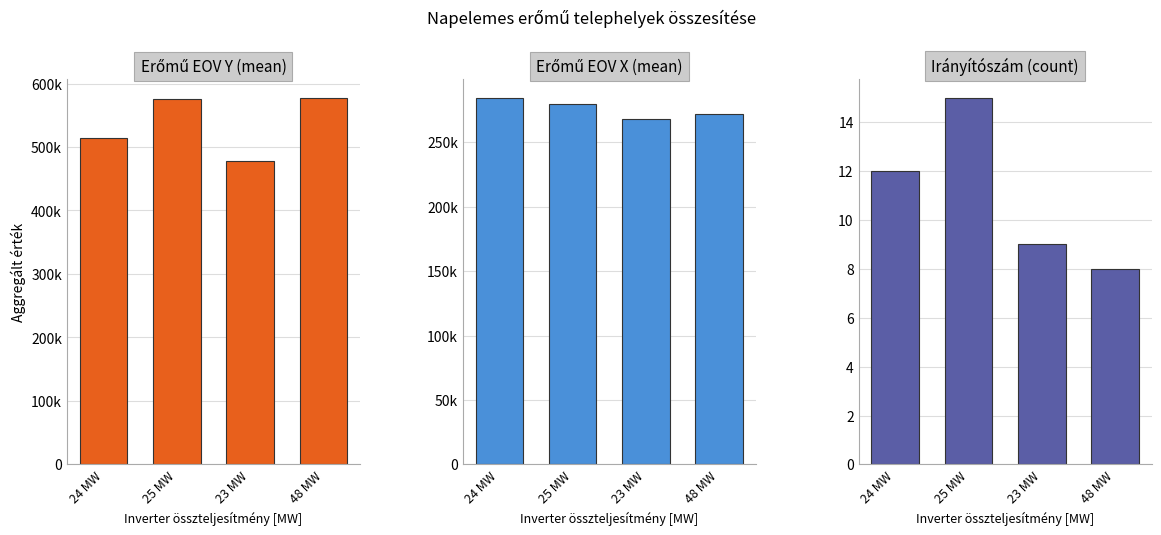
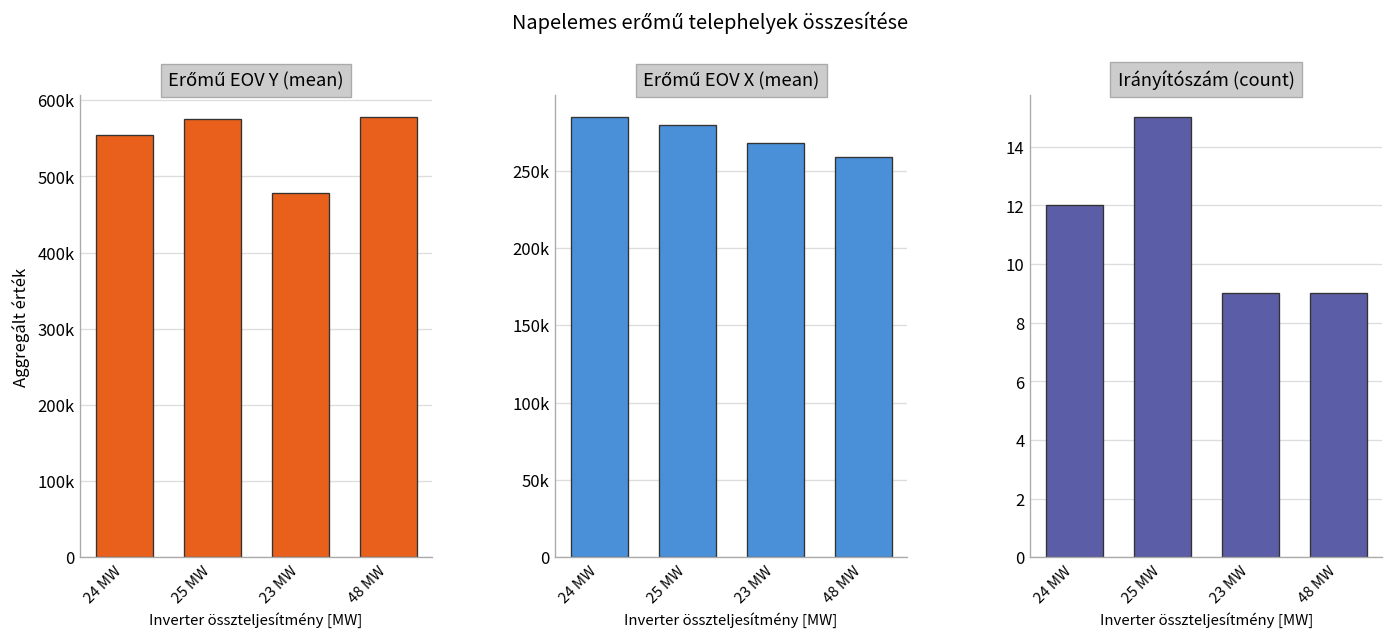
Erőmű EOV Y (mean), 24 MW: 510000 -> 550000
Erőmű EOV X (mean), 48 MW: 272000 -> 259000
Irányítószám (count), 48 MW: 8 -> 9
